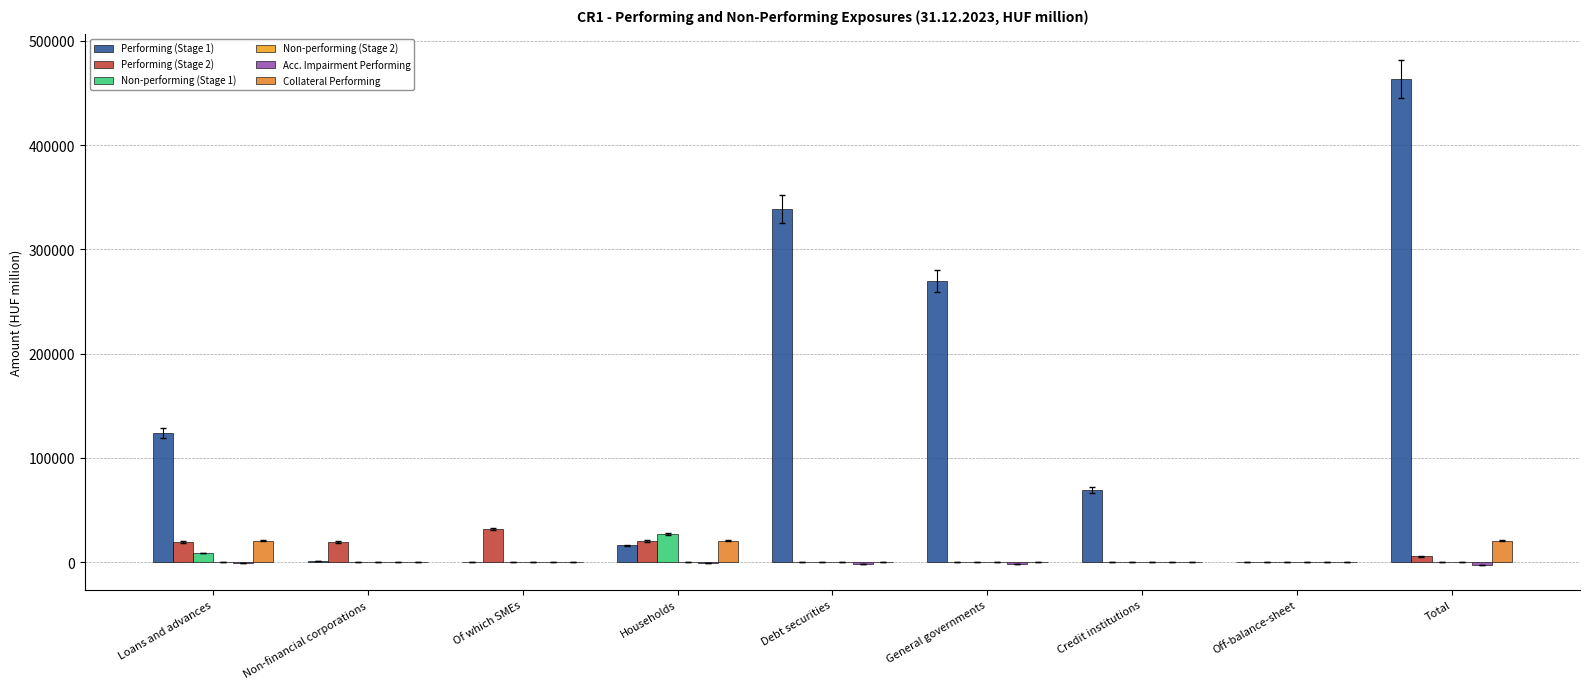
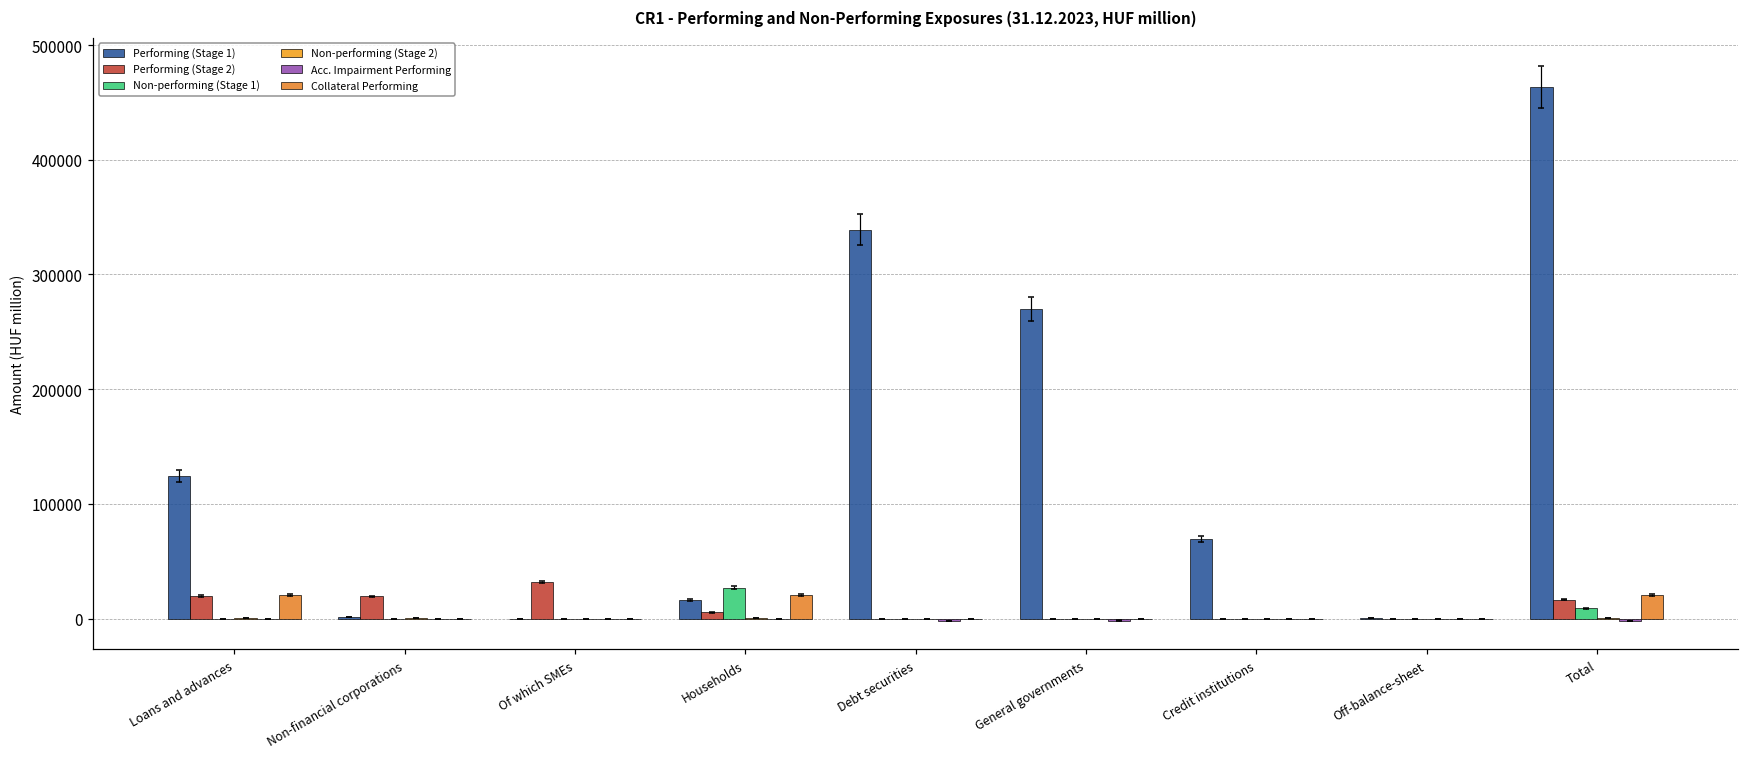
Non-performing (Stage 1), Loans and advances: 9000 -> 0
Performing (Stage 2), Households: 21000 -> 5000
Performing (Stage 2), Total: 6000 -> 17000
Non-performing (Stage 1), Total: 0 -> 9000
